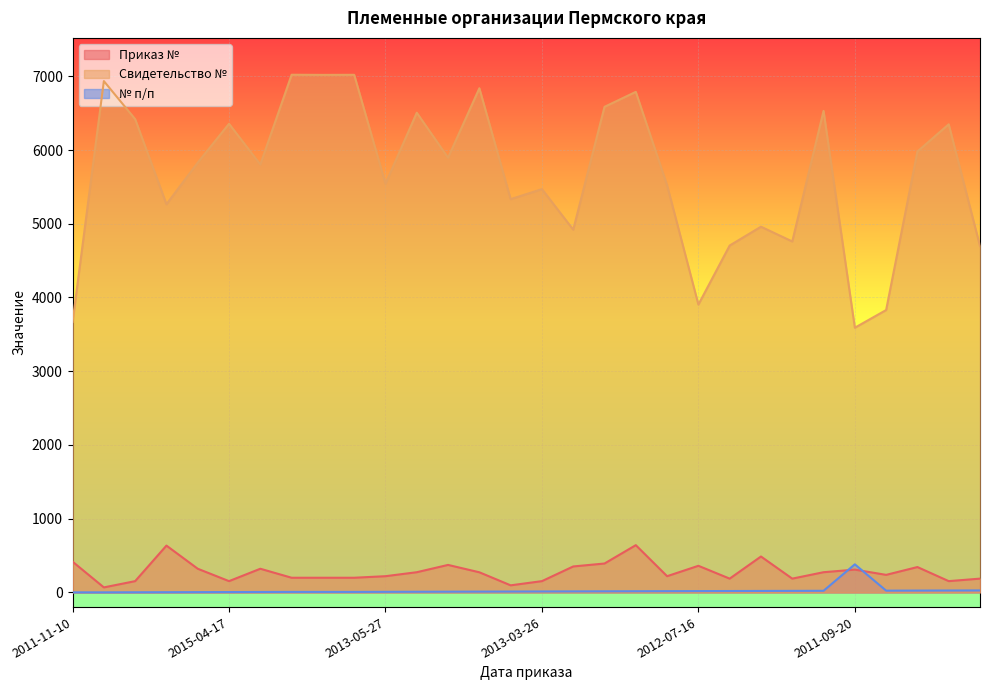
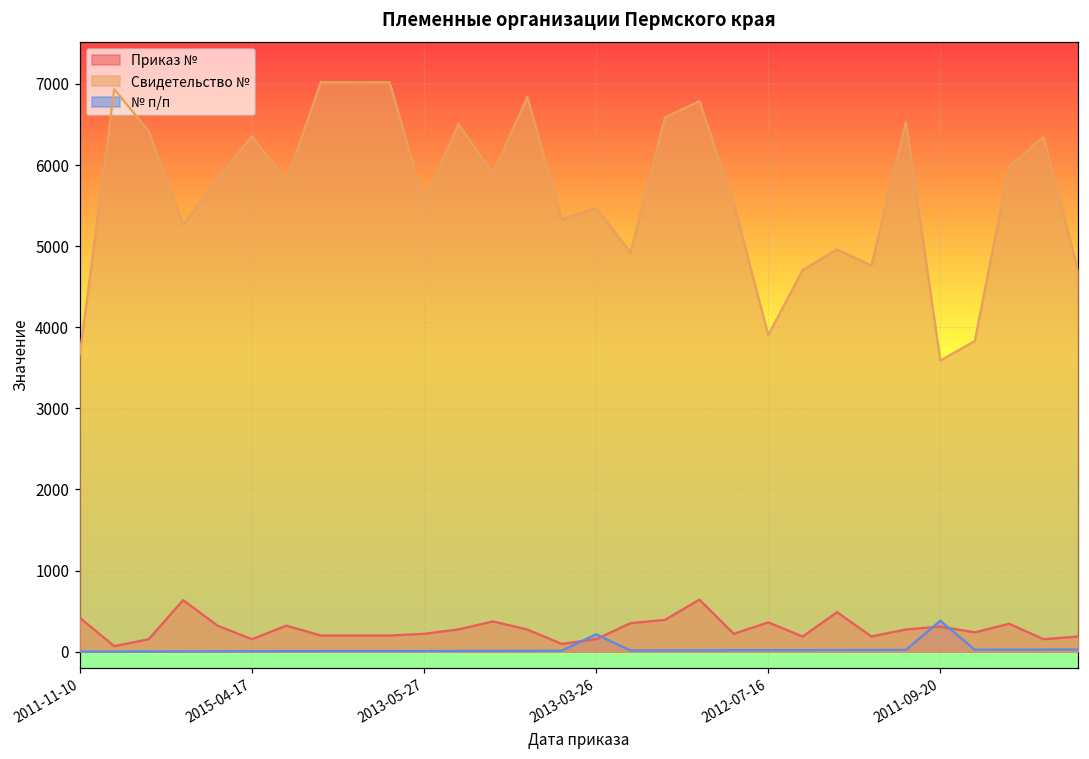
№ п/п, 2013-03-26: 0 -> 200
